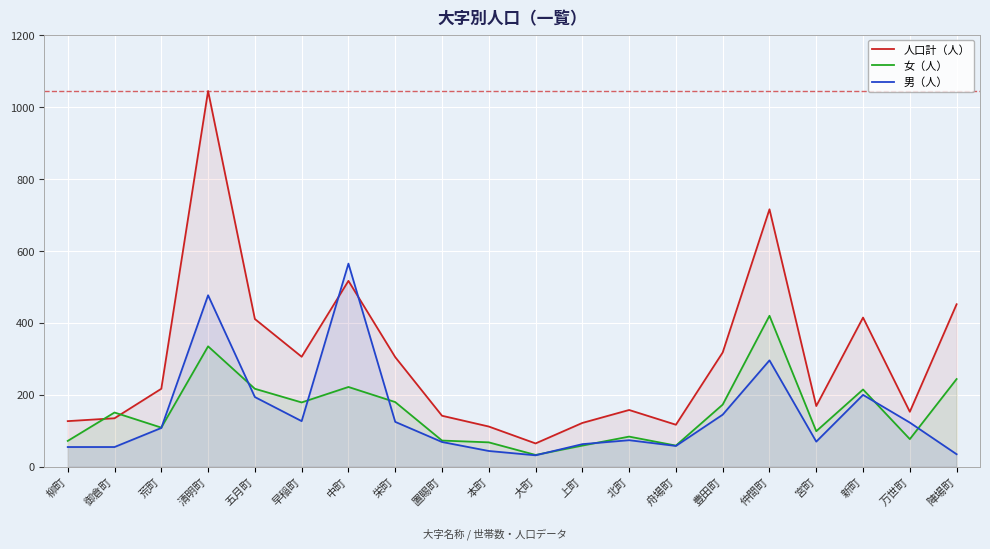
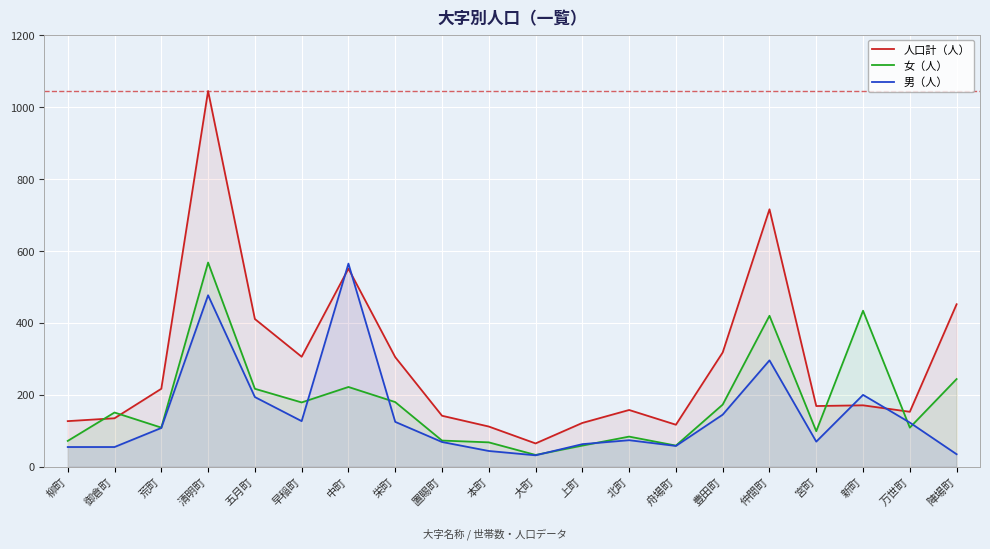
女（人）, 清明町: 340 -> 570
人口計（人）, 中町: 520 -> 550
人口計（人）, 新町: 420 -> 170
女（人）, 新町: 220 -> 430
女（人）, 万世町: 80 -> 110
